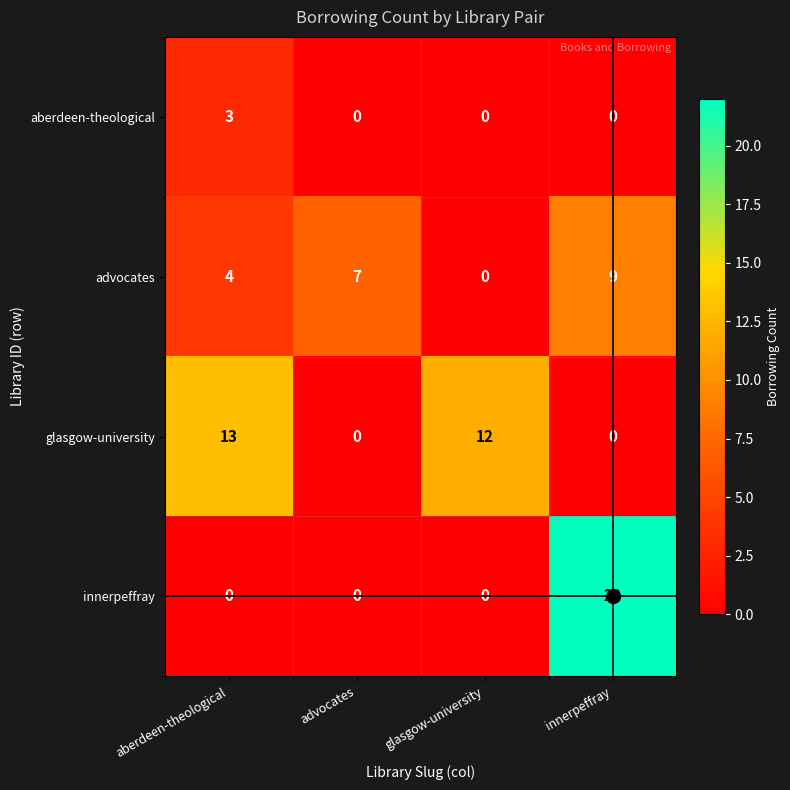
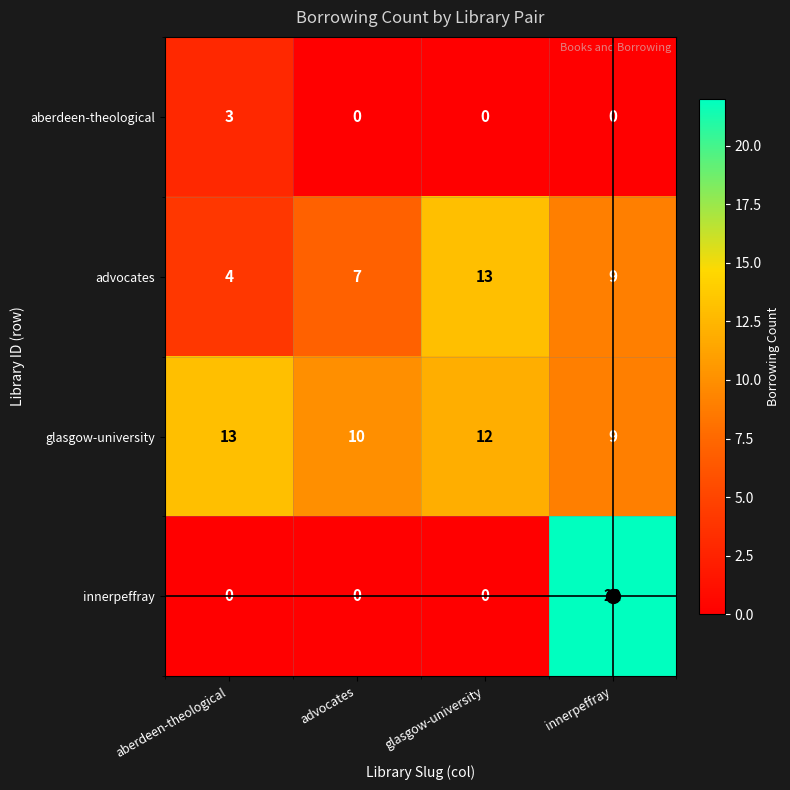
advocates, glasgow-university: 0 -> 13
glasgow-university, advocates: 0 -> 10
glasgow-university, innerpeffray: 0 -> 9
